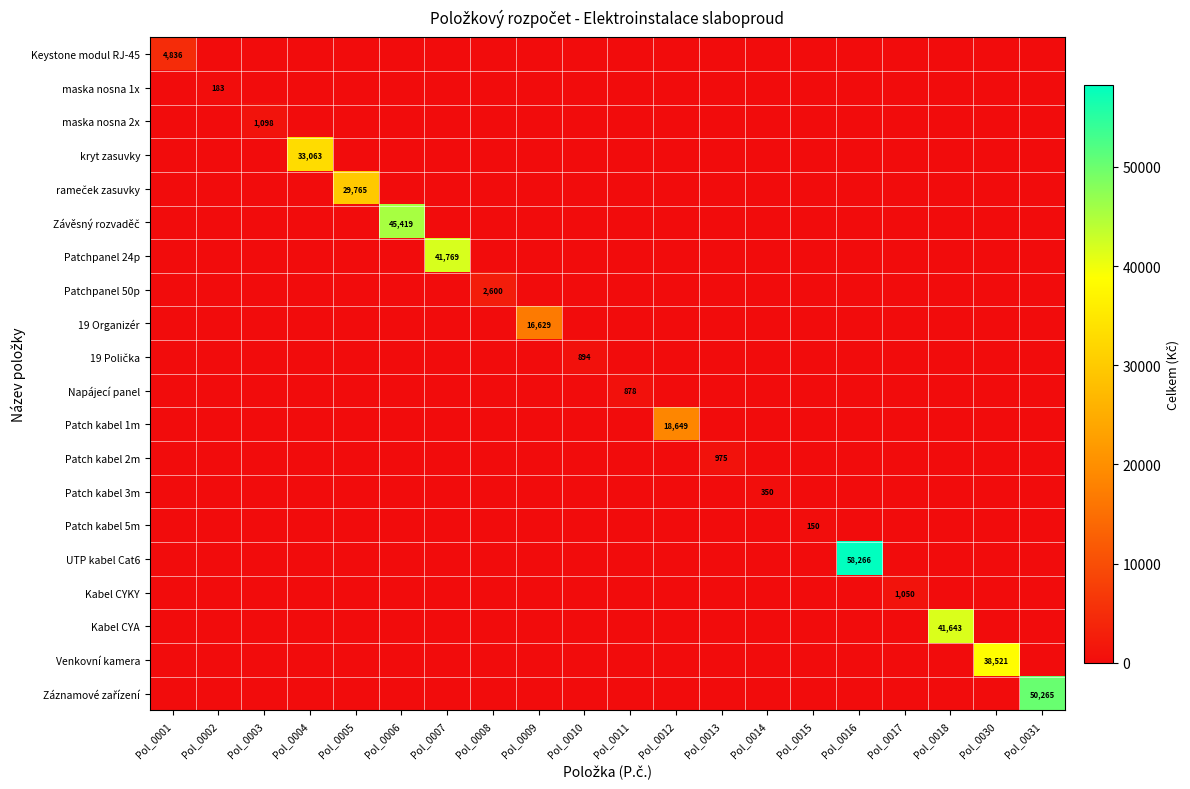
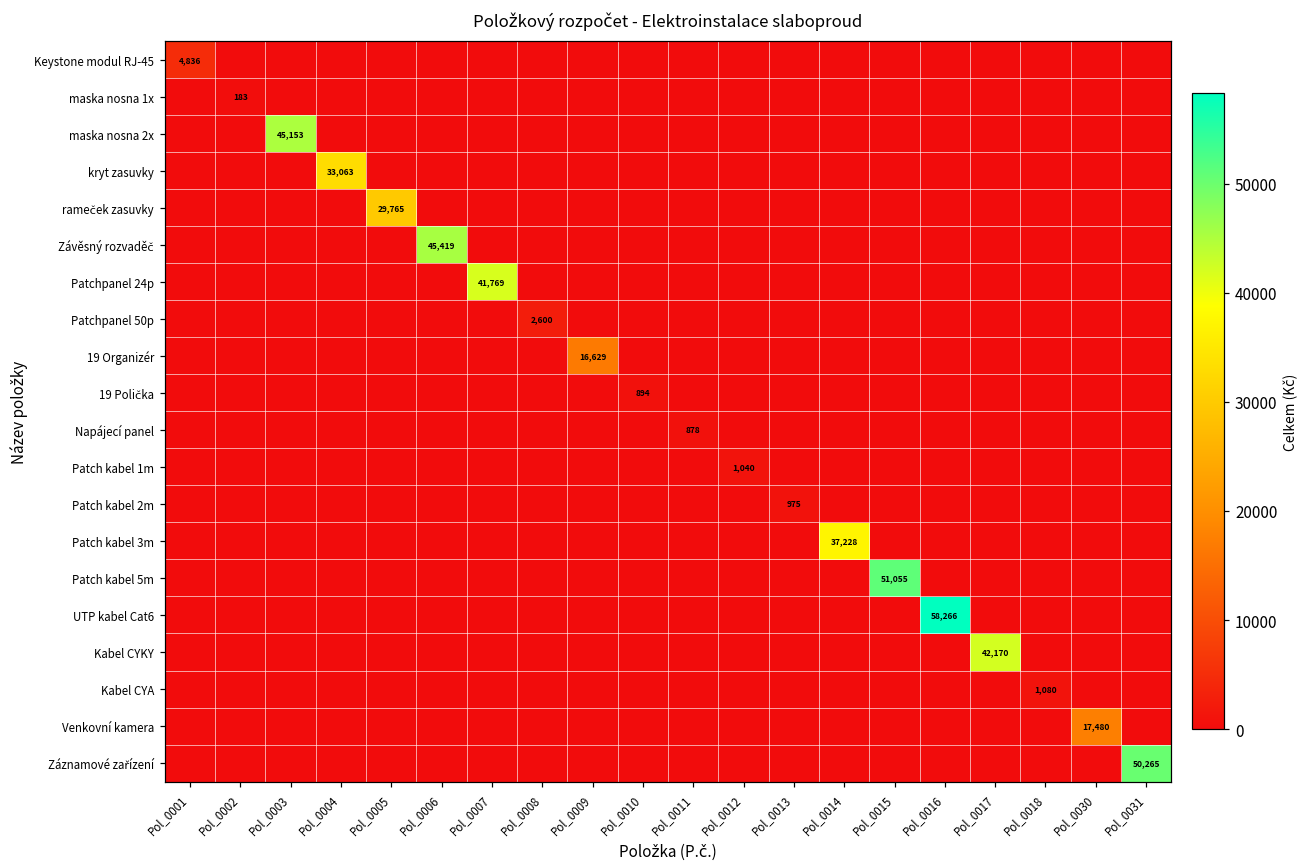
maska nosna 2x, Pol_0003: 1,098 -> 45,153
Patch kabel 1m, Pol_0012: 18,649 -> 1,040
Patch kabel 3m, Pol_0014: 350 -> 37,228
Patch kabel 5m, Pol_0015: 150 -> 51,055
Kabel CYKY, Pol_0017: 1,050 -> 42,170
Kabel CYA, Pol_0018: 41,643 -> 1,080
Venkovní kamera, Pol_0030: 38,521 -> 17,480
